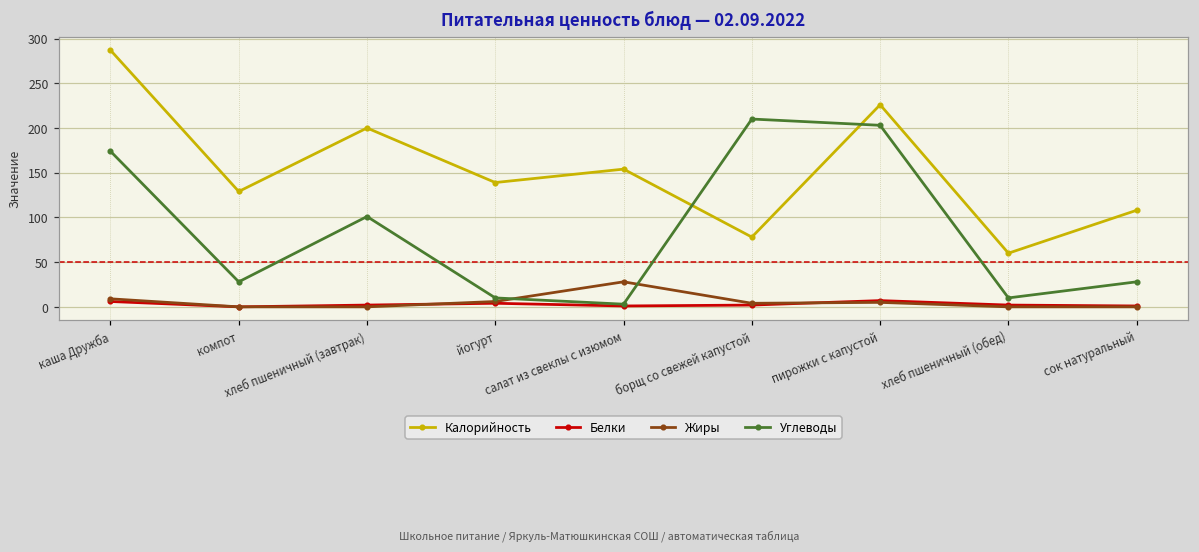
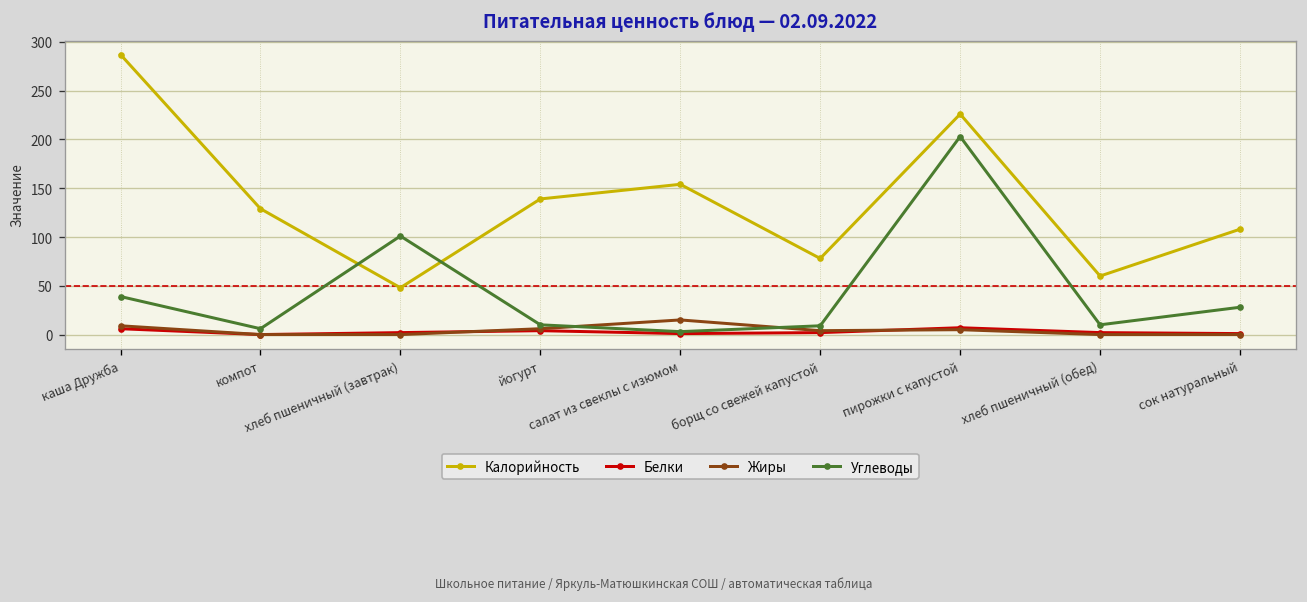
Углеводы, каша Дружба: 170 -> 40
Углеводы, компот: 30 -> 10
Калорийность, хлеб пшеничный (завтрак): 200 -> 50
Жиры, салат из свеклы с изюмом: 30 -> 20
Углеводы, борщ со свежей капустой: 210 -> 10
